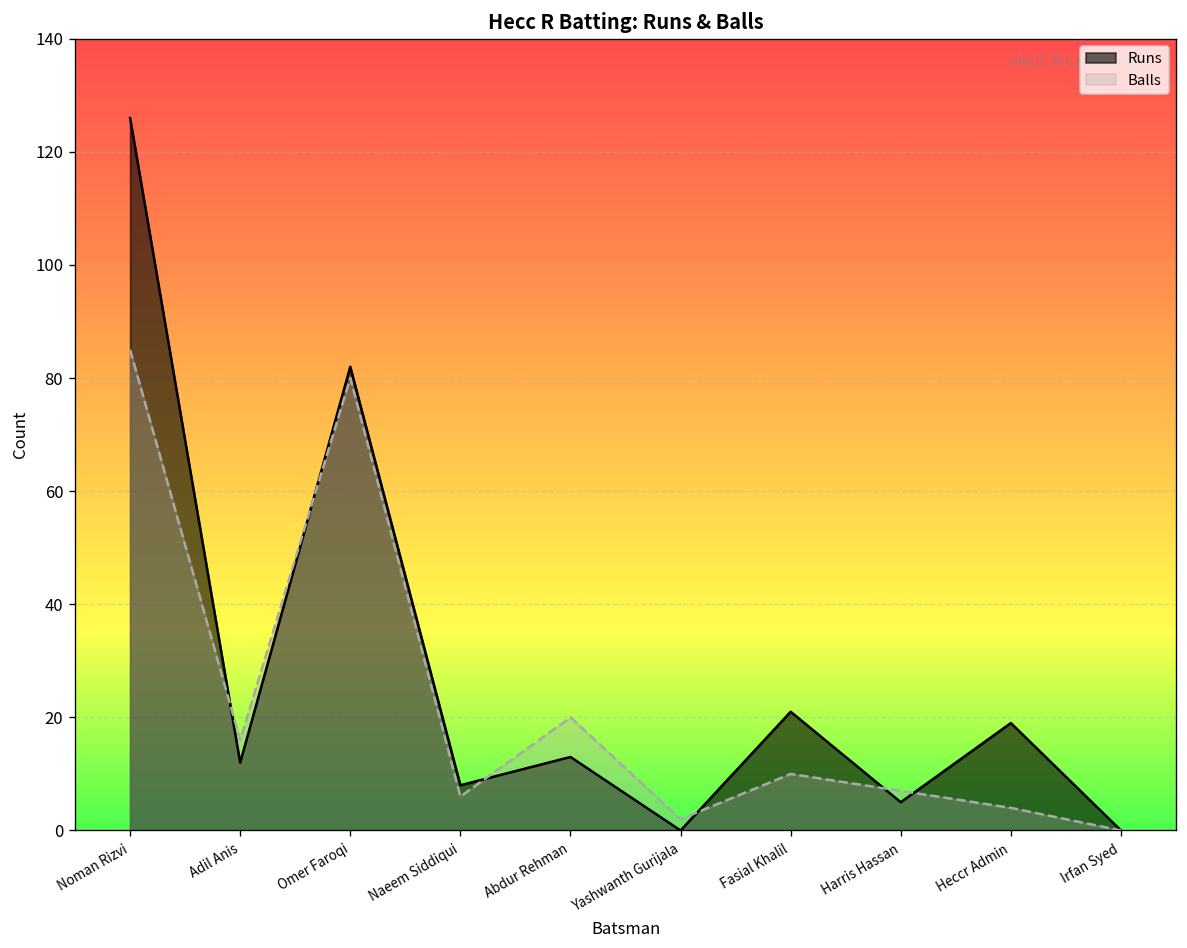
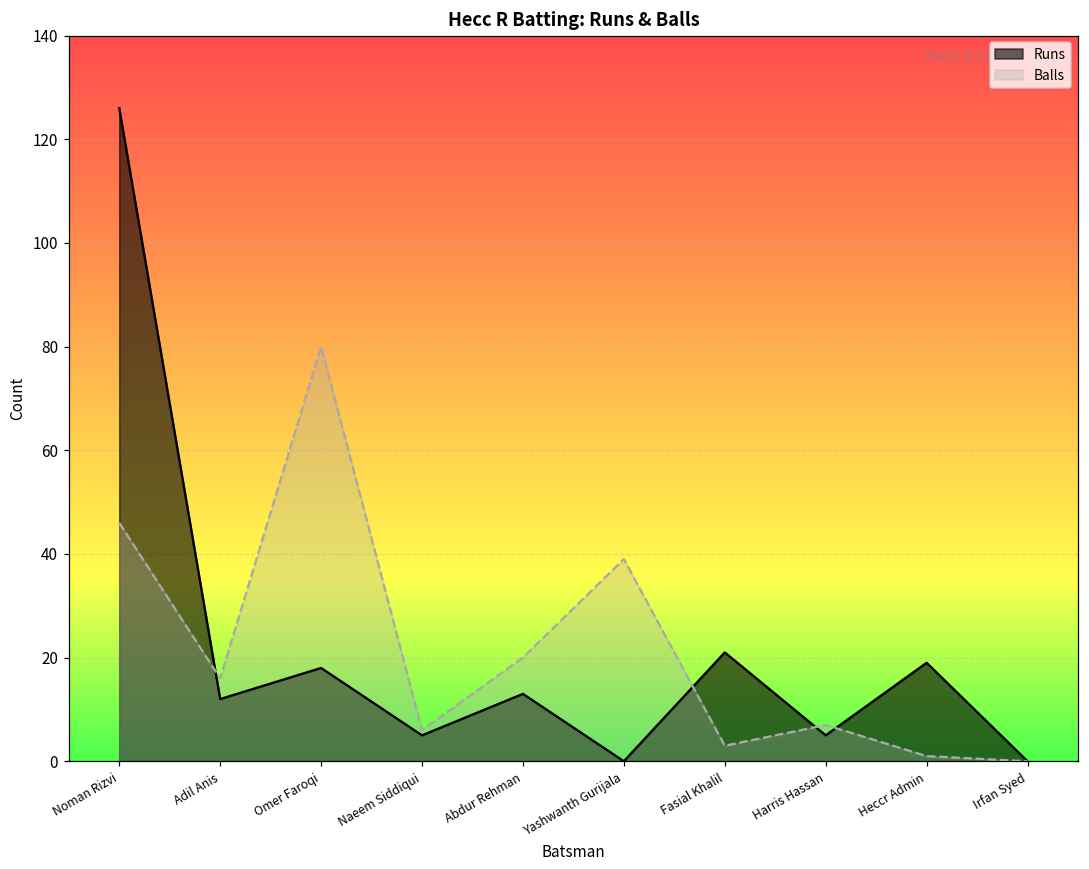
Balls, Noman Rizvi: 85 -> 46
Runs, Omer Faroqi: 82 -> 18
Runs, Naeem Siddiqui: 8 -> 5
Balls, Yashwanth Gurijala: 2 -> 39
Balls, Fasial Khalil: 10 -> 3
Balls, Heccr Admin: 4 -> 1
